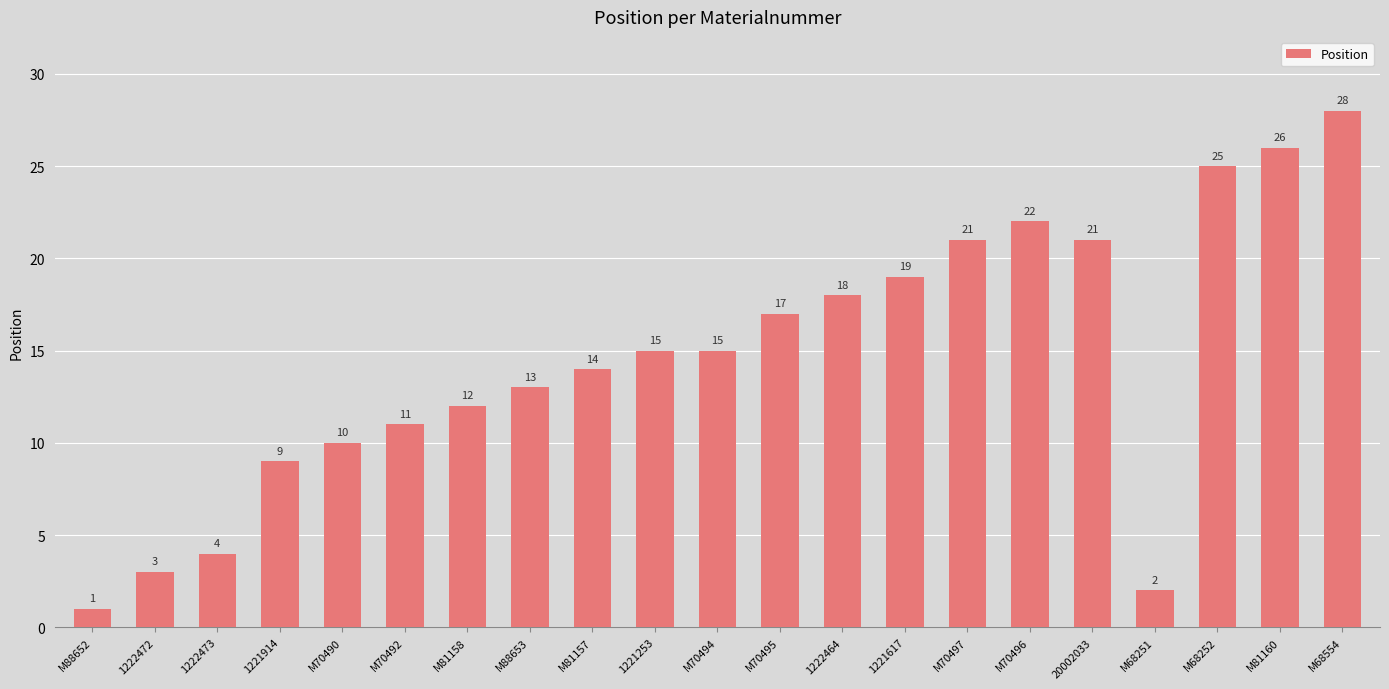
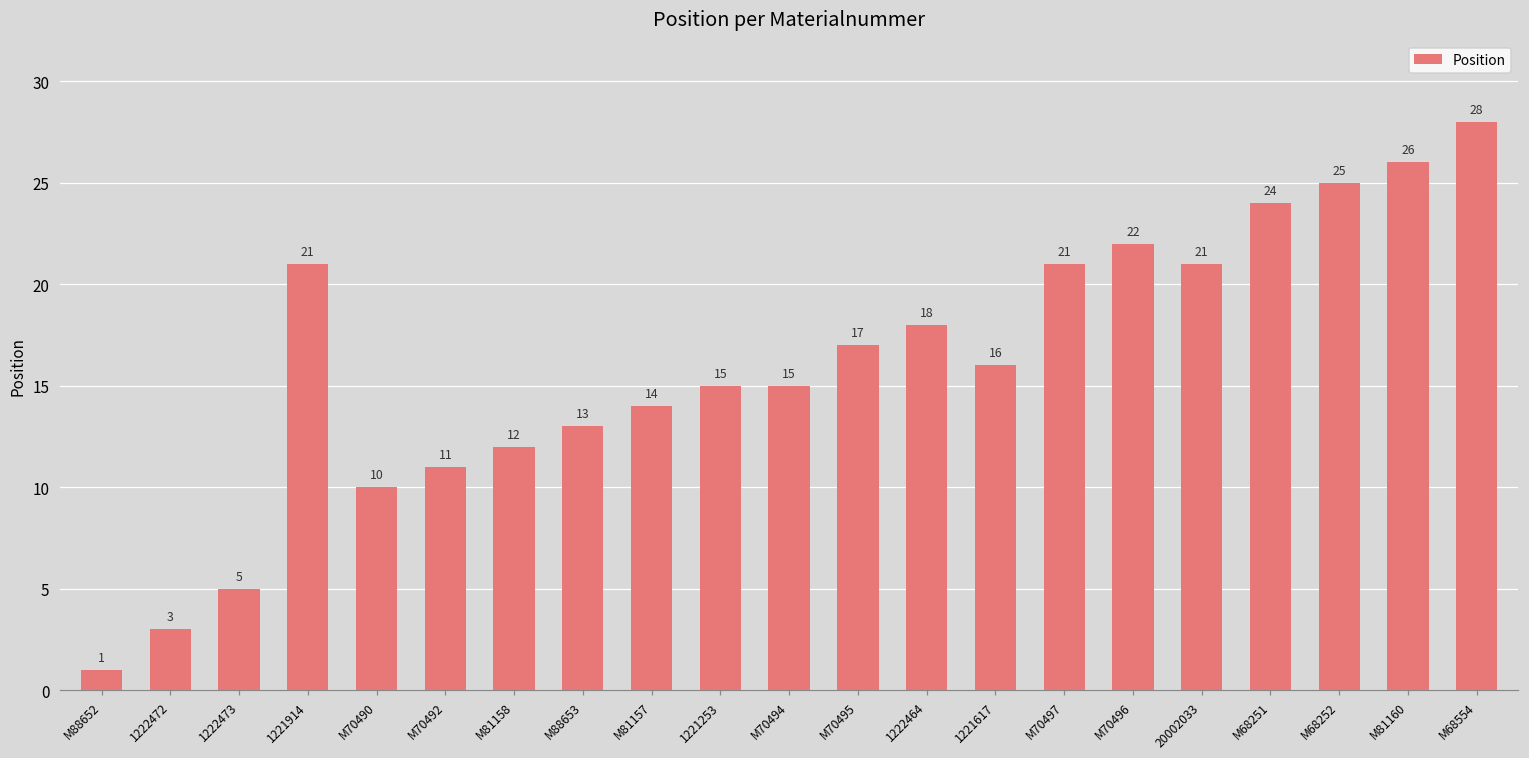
1222473: 4 -> 5
1221914: 9 -> 21
1221617: 19 -> 16
M68251: 2 -> 24
